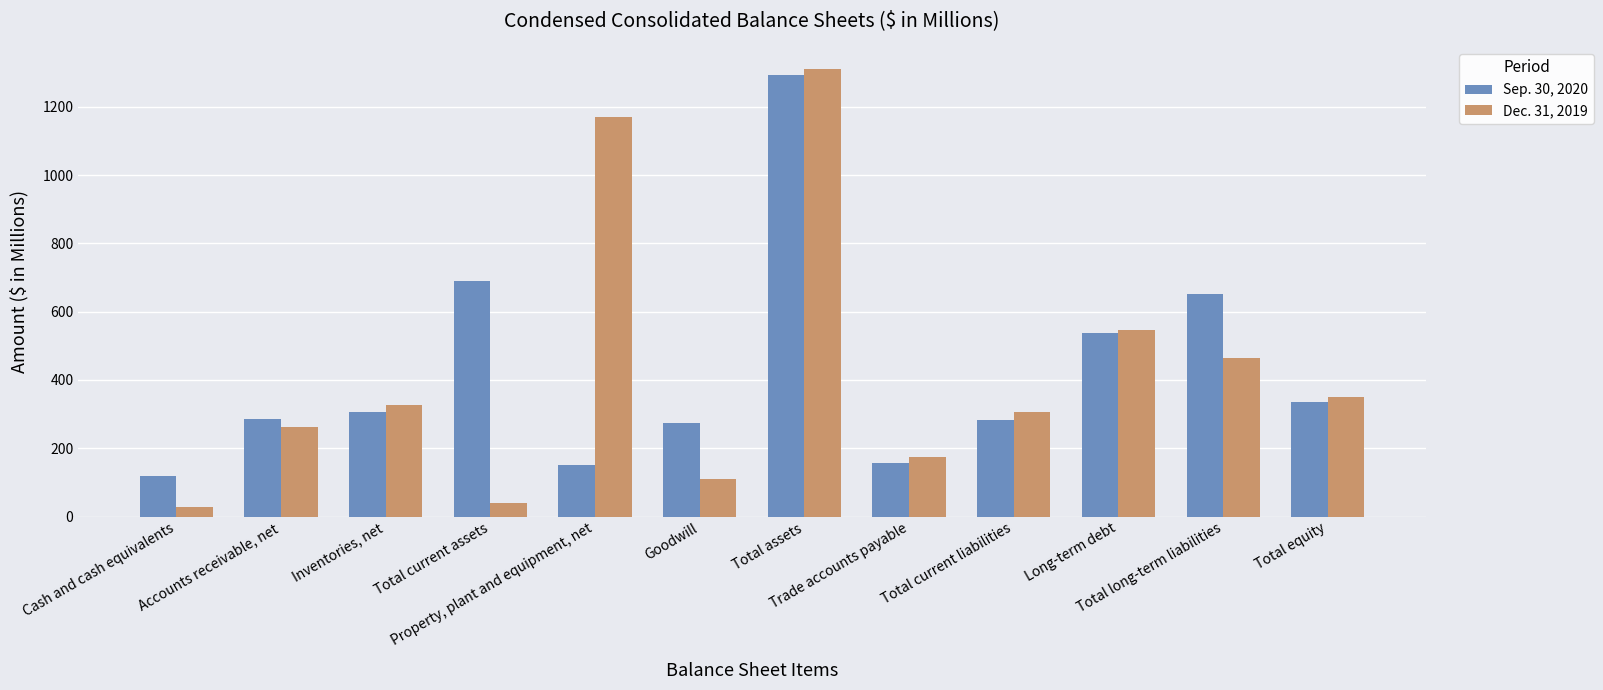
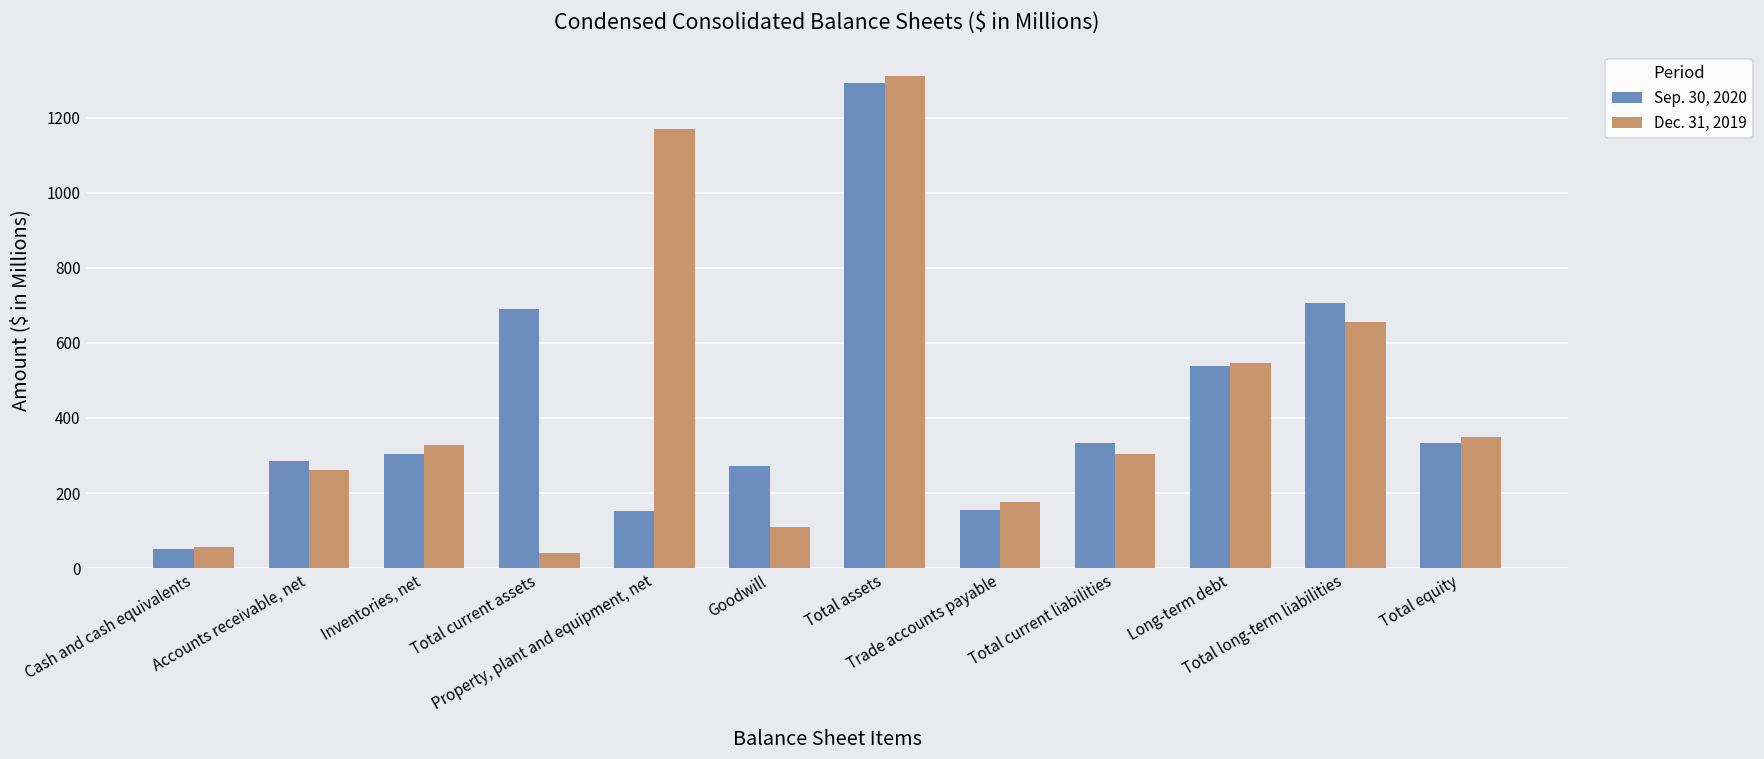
Sep. 30, 2020, Cash and cash equivalents: 120 -> 50
Dec. 31, 2019, Cash and cash equivalents: 30 -> 60
Sep. 30, 2020, Total current liabilities: 280 -> 330
Sep. 30, 2020, Total long-term liabilities: 650 -> 710
Dec. 31, 2019, Total long-term liabilities: 460 -> 660
